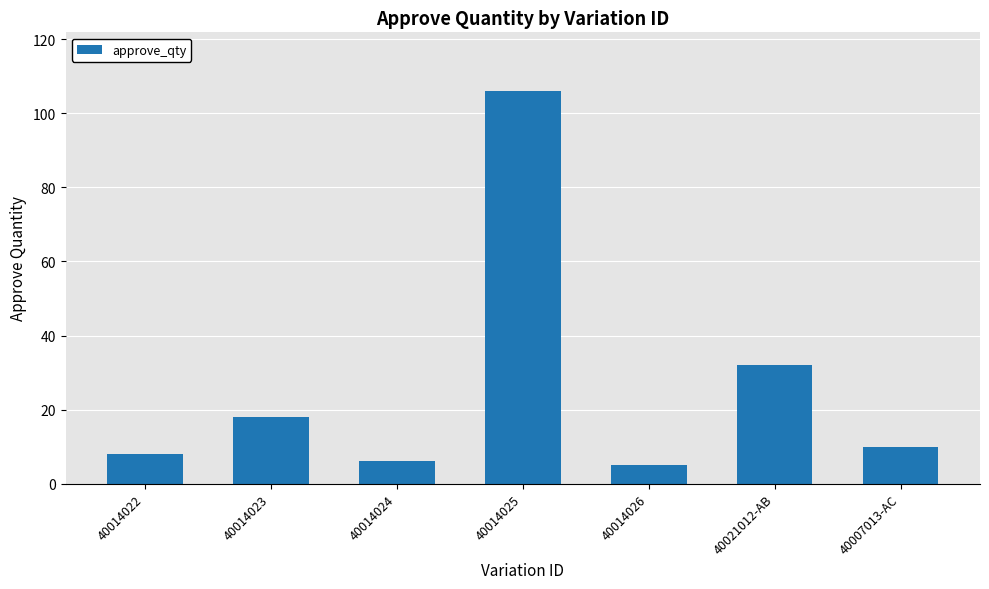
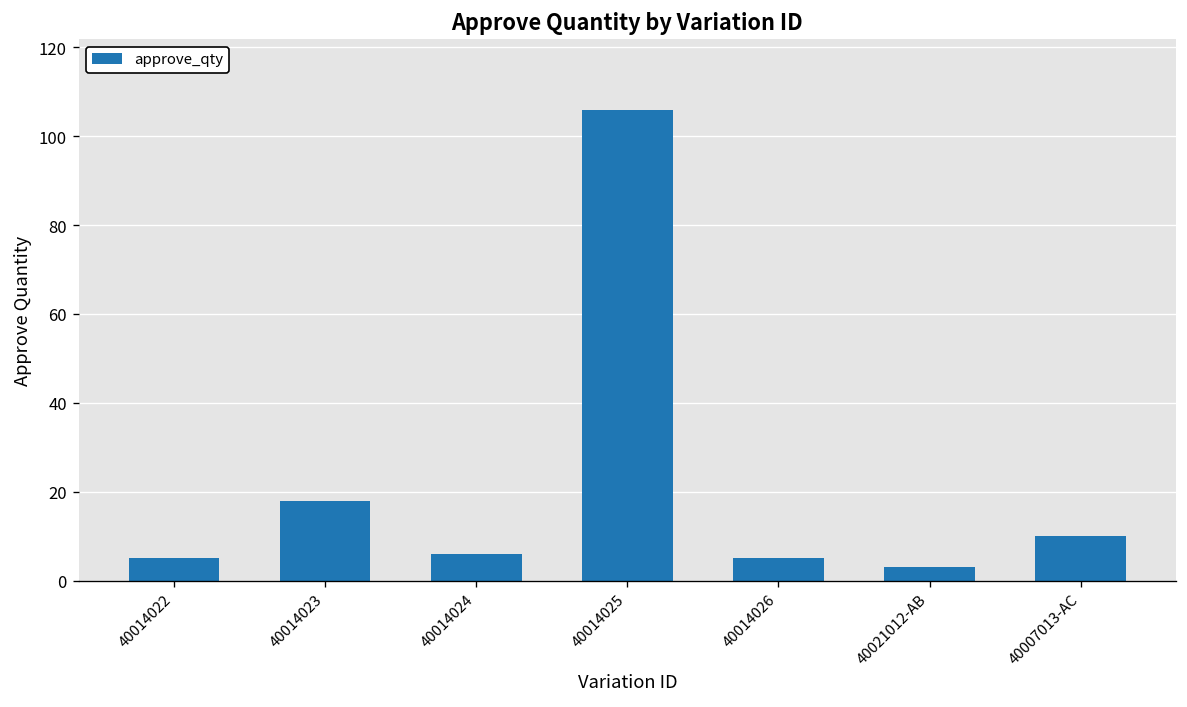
40014022: 8 -> 5
40021012-AB: 32 -> 3
